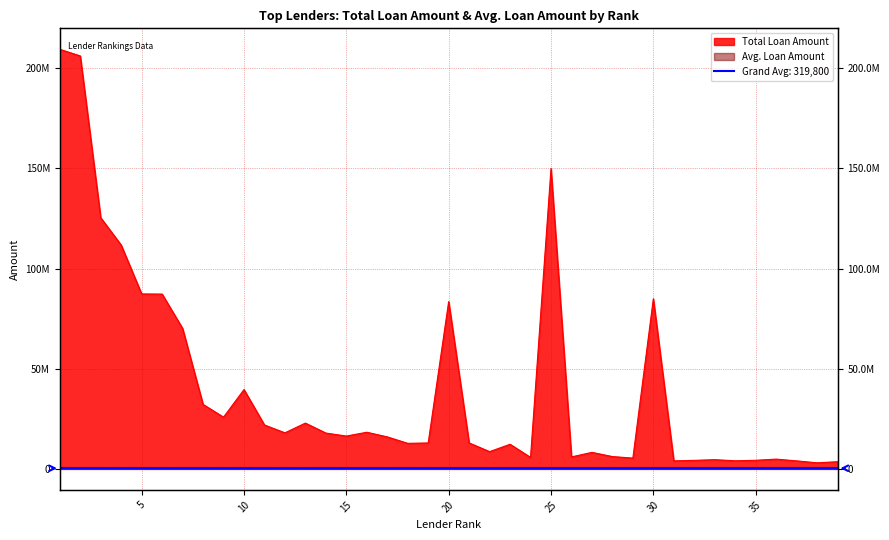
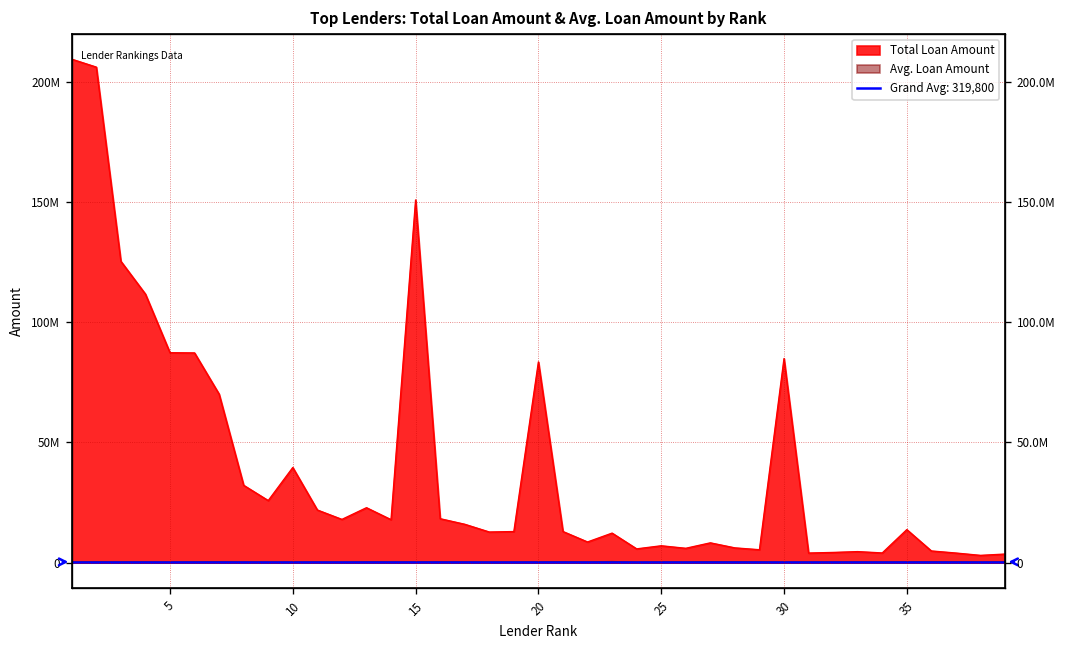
Total Loan Amount, 15: 16000000 -> 151000000
Total Loan Amount, 25: 150000000 -> 7000000
Total Loan Amount, 35: 4000000 -> 14000000
